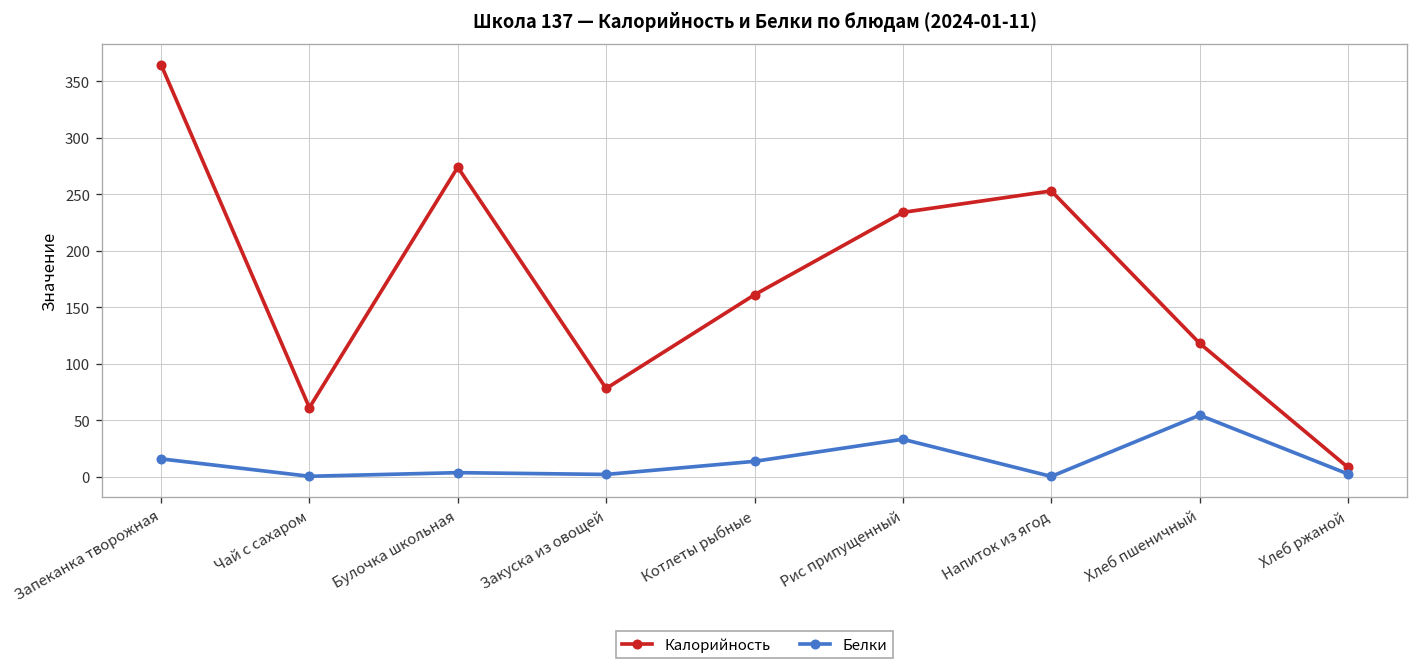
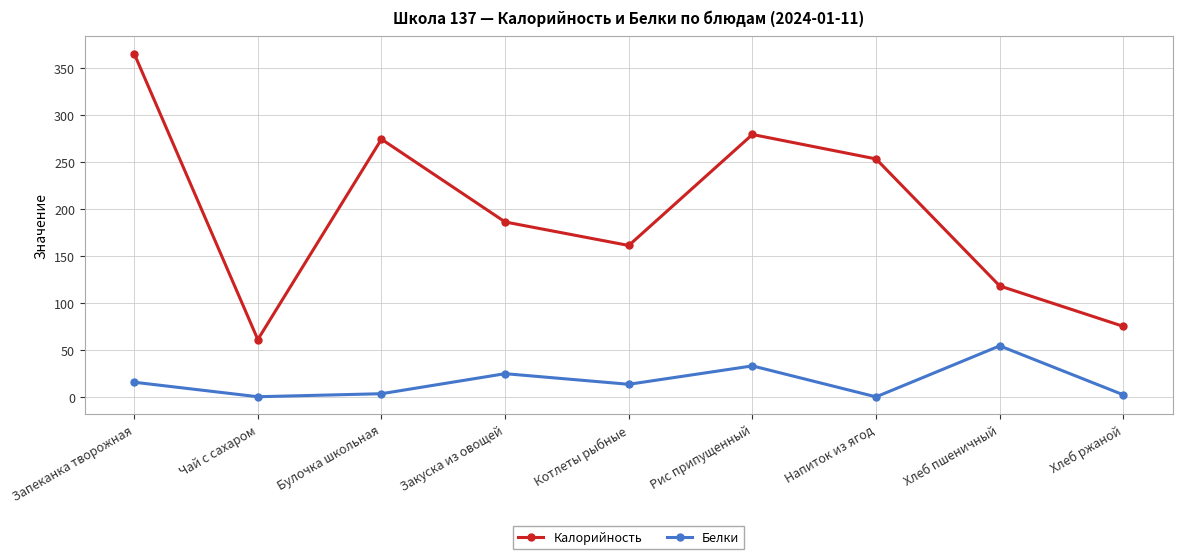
Калорийность, Закуска из овощей: 80 -> 190
Белки, Закуска из овощей: 0 -> 20
Калорийность, Рис припущенный: 230 -> 280
Калорийность, Хлеб ржаной: 10 -> 80
